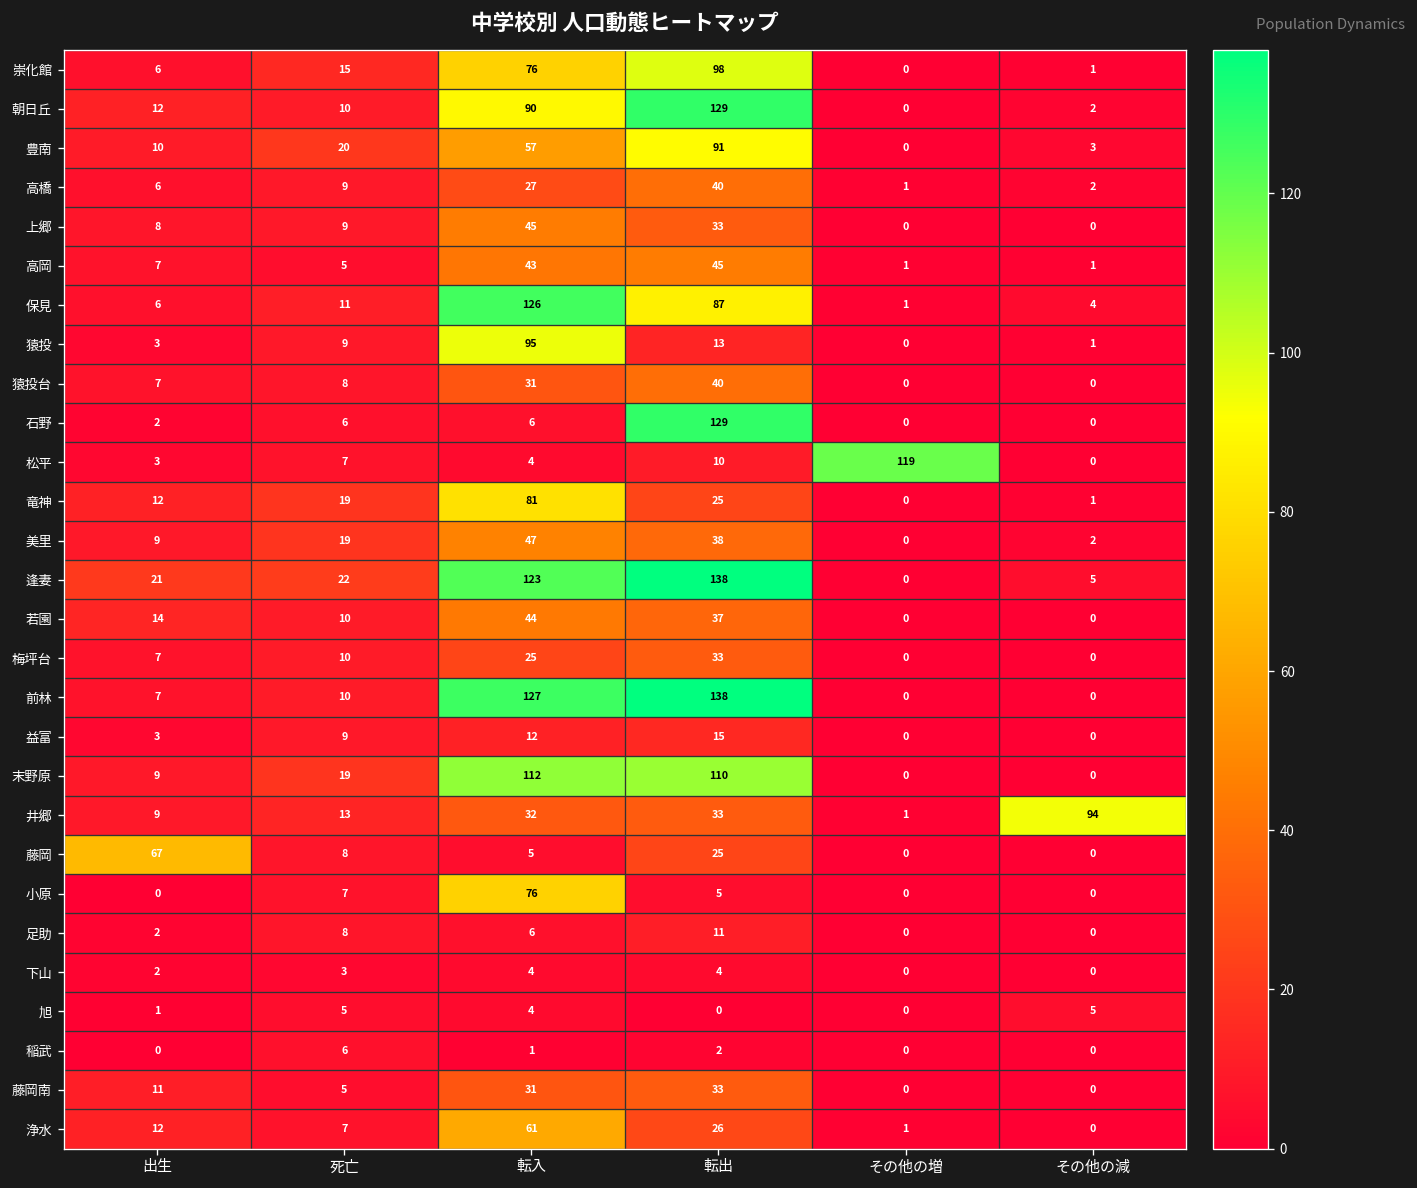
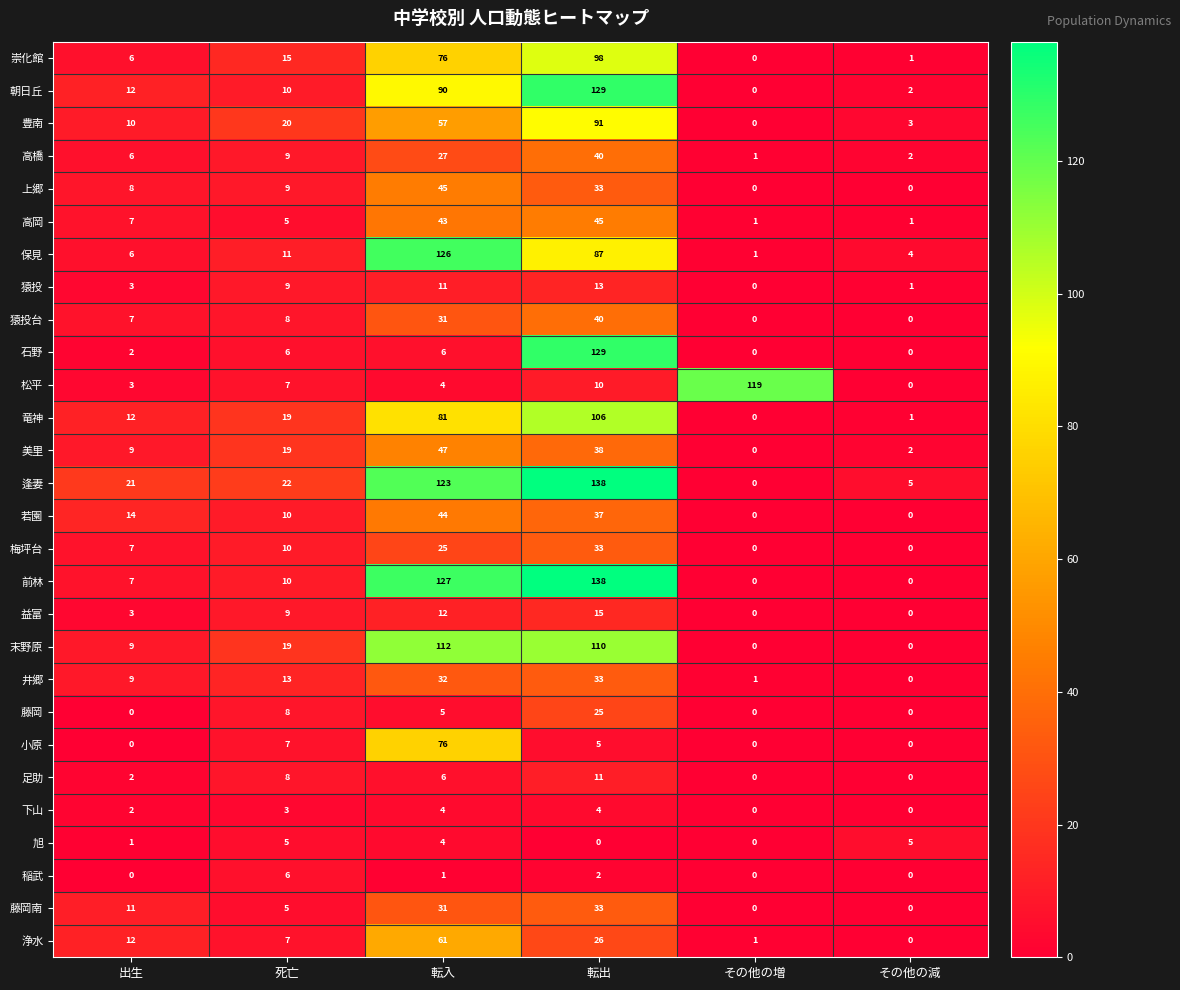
猿投, 転入: 95 -> 11
竜神, 転出: 25 -> 106
井郷, その他の減: 94 -> 0
藤岡, 出生: 67 -> 0
